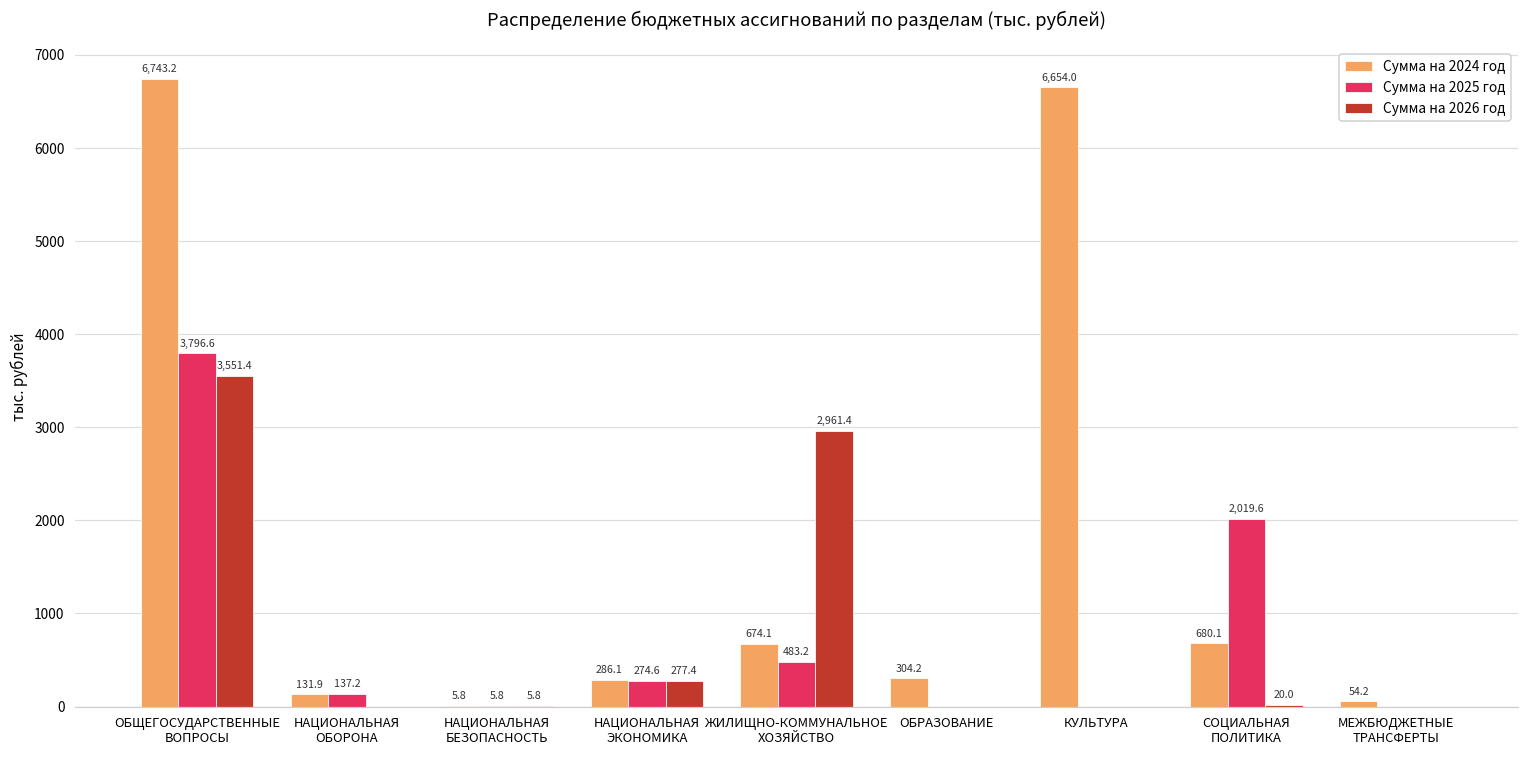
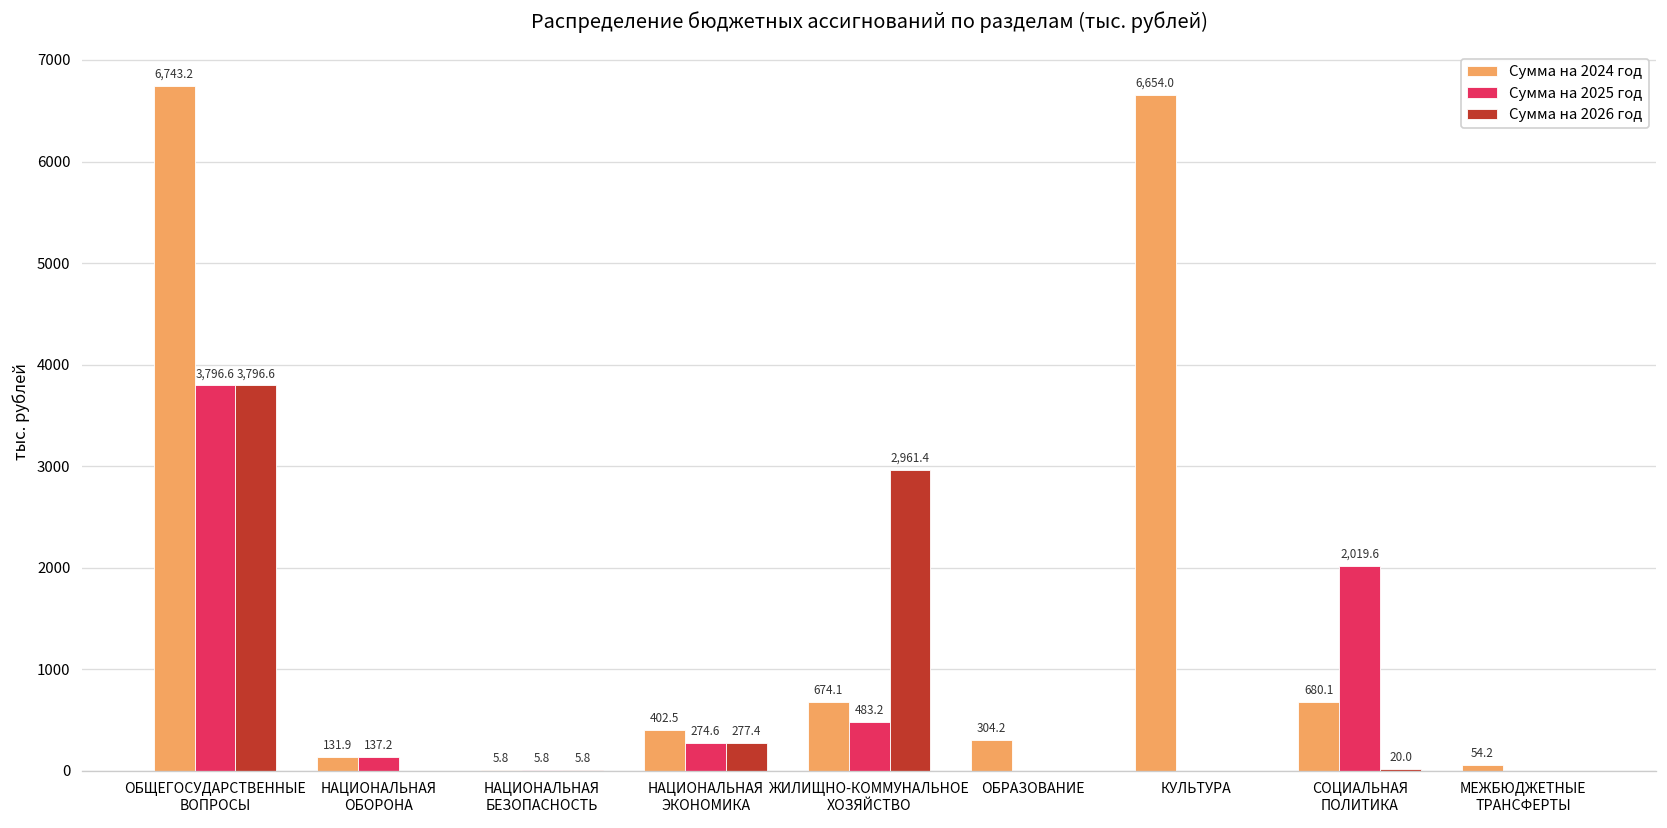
Сумма на 2026 год, ОБЩЕГОСУДАРСТВЕННЫЕ ВОПРОСЫ: 3,551.4 -> 3,796.6
Сумма на 2024 год, НАЦИОНАЛЬНАЯ ЭКОНОМИКА: 286.1 -> 402.5
